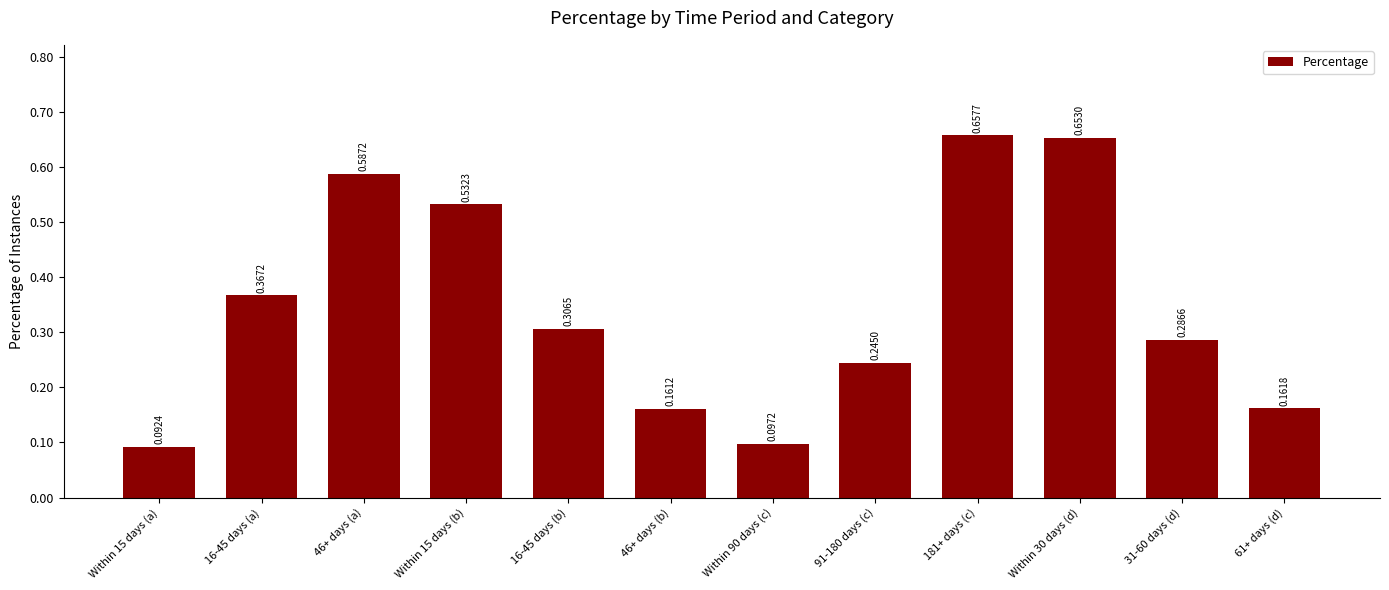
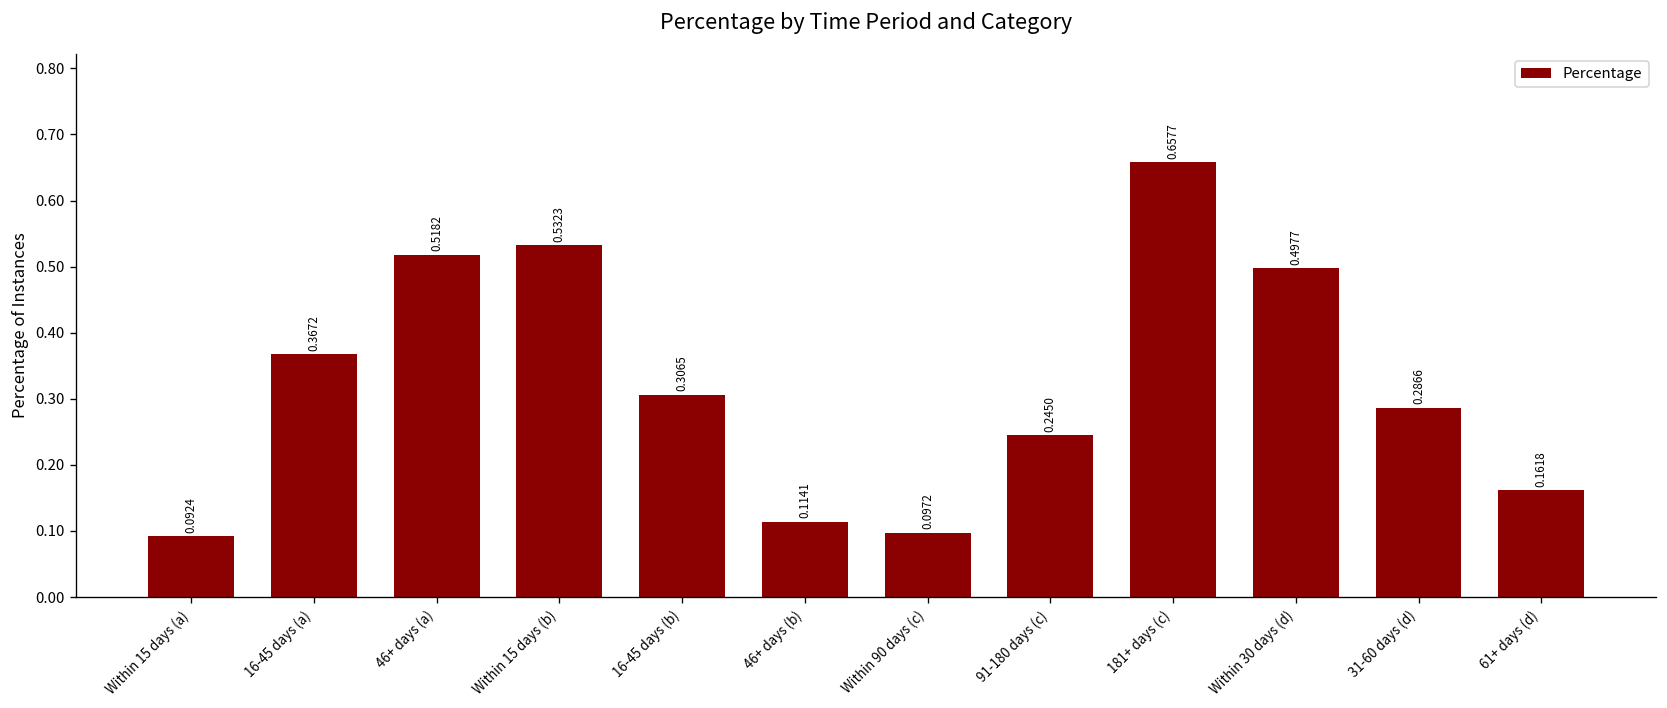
46+ days (a): 0.5872 -> 0.5182
46+ days (b): 0.1612 -> 0.1141
Within 30 days (d): 0.6530 -> 0.4977
